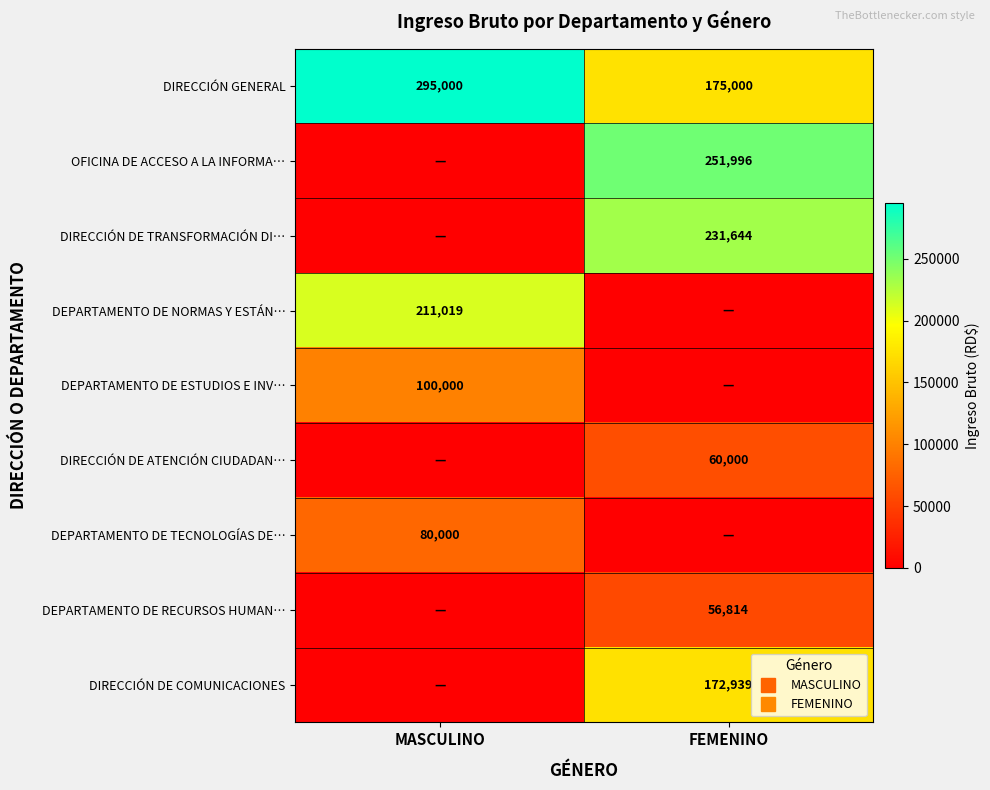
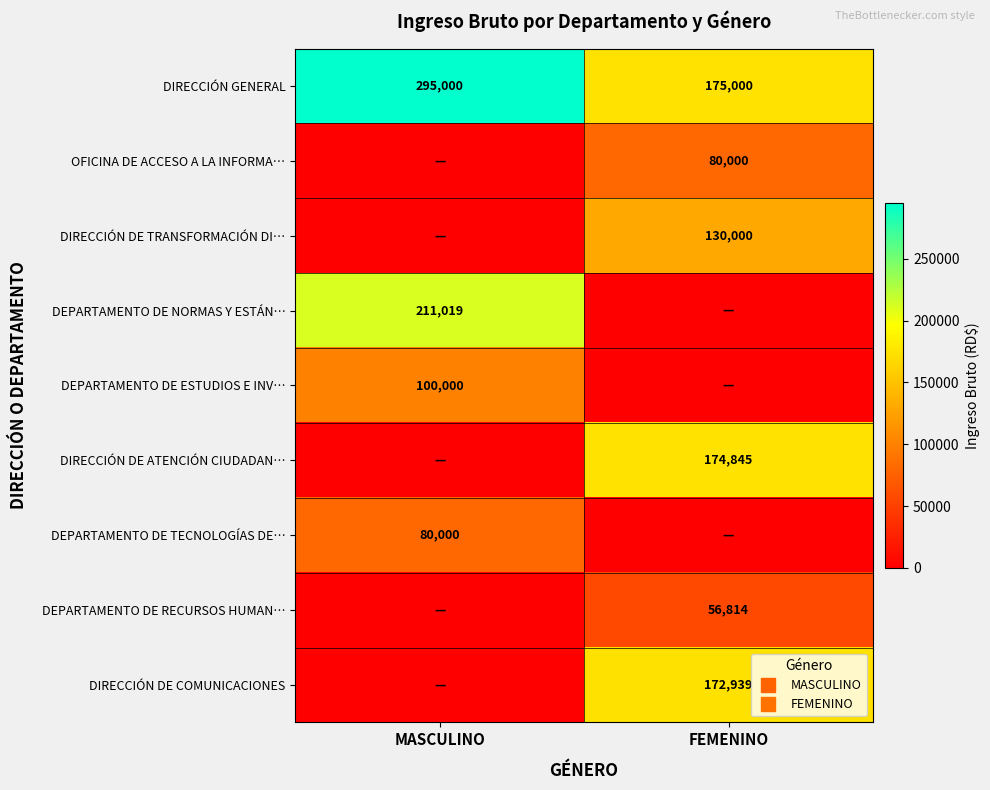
OFICINA DE ACCESO A LA INFORMA…, FEMENINO: 251,996 -> 80,000
DIRECCIÓN DE TRANSFORMACIÓN DI…, FEMENINO: 231,644 -> 130,000
DIRECCIÓN DE ATENCIÓN CIUDADAN…, FEMENINO: 60,000 -> 174,845
